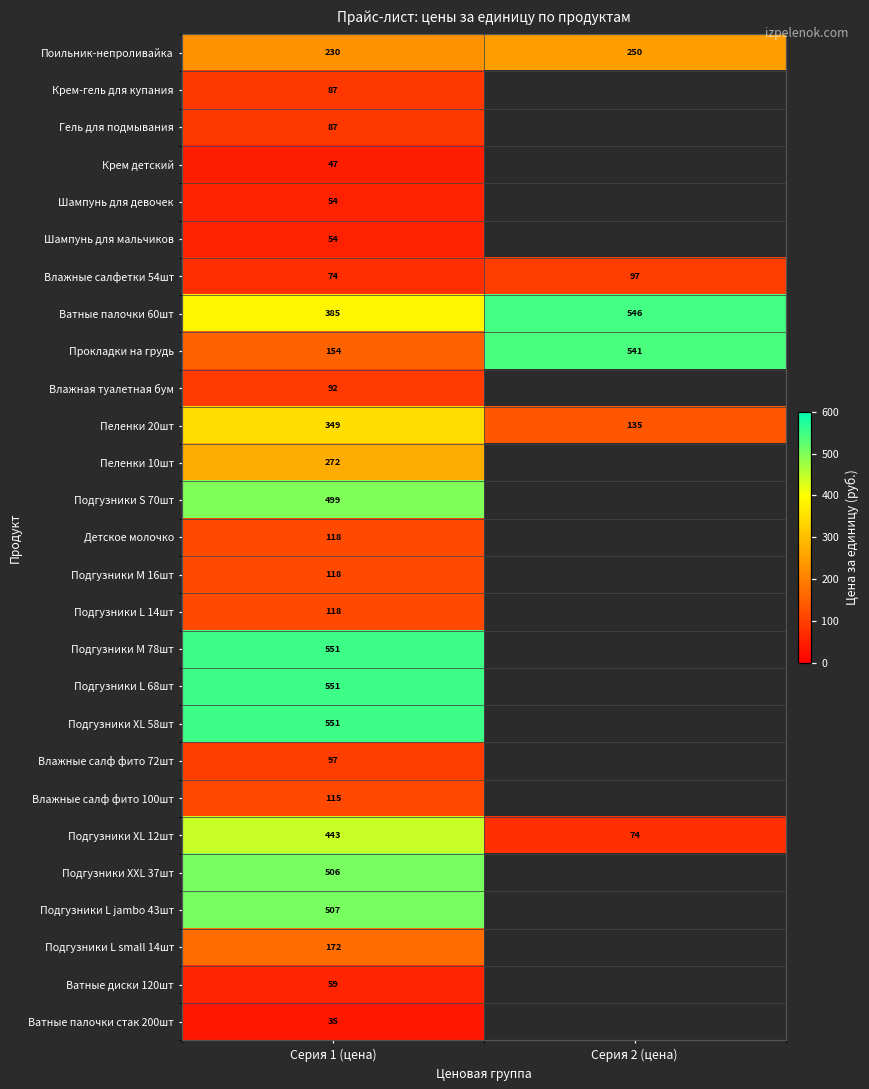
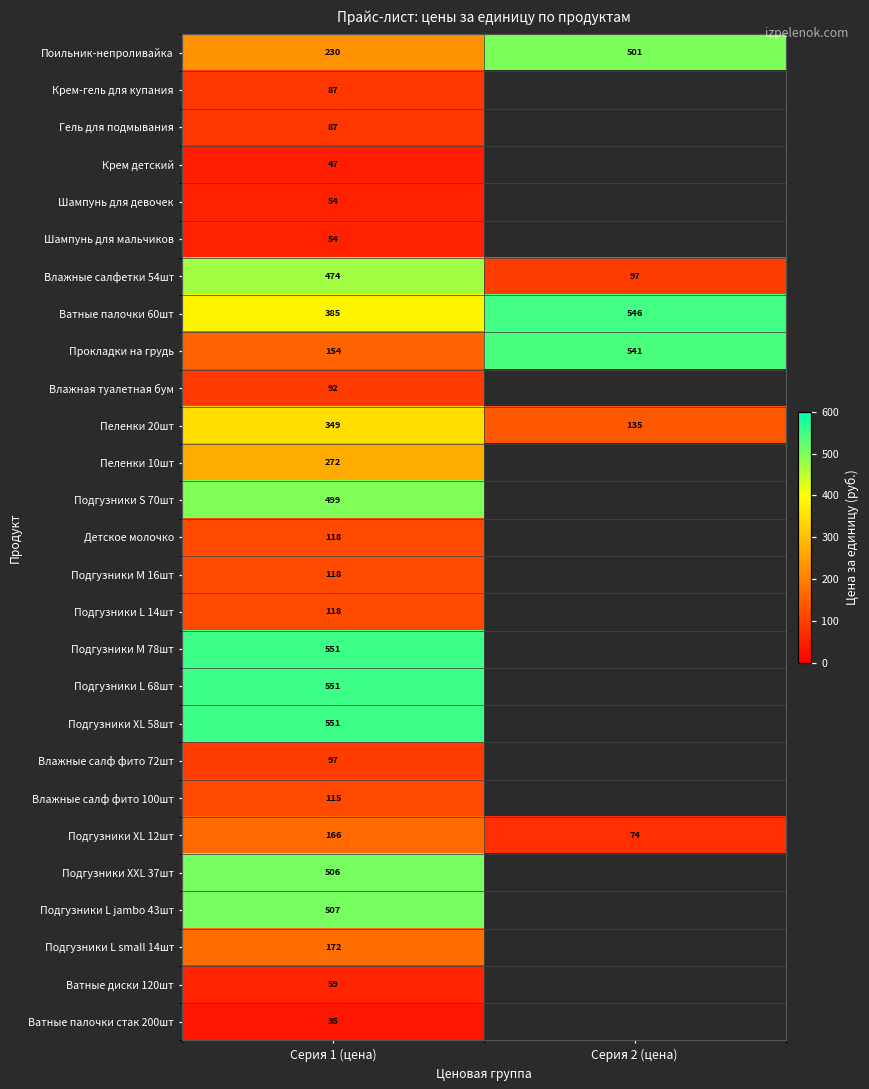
Поильник-непроливайка, Серия 2 (цена): 250 -> 501
Влажные салфетки 54шт, Серия 1 (цена): 74 -> 474
Подгузники XL 12шт, Серия 1 (цена): 443 -> 166
